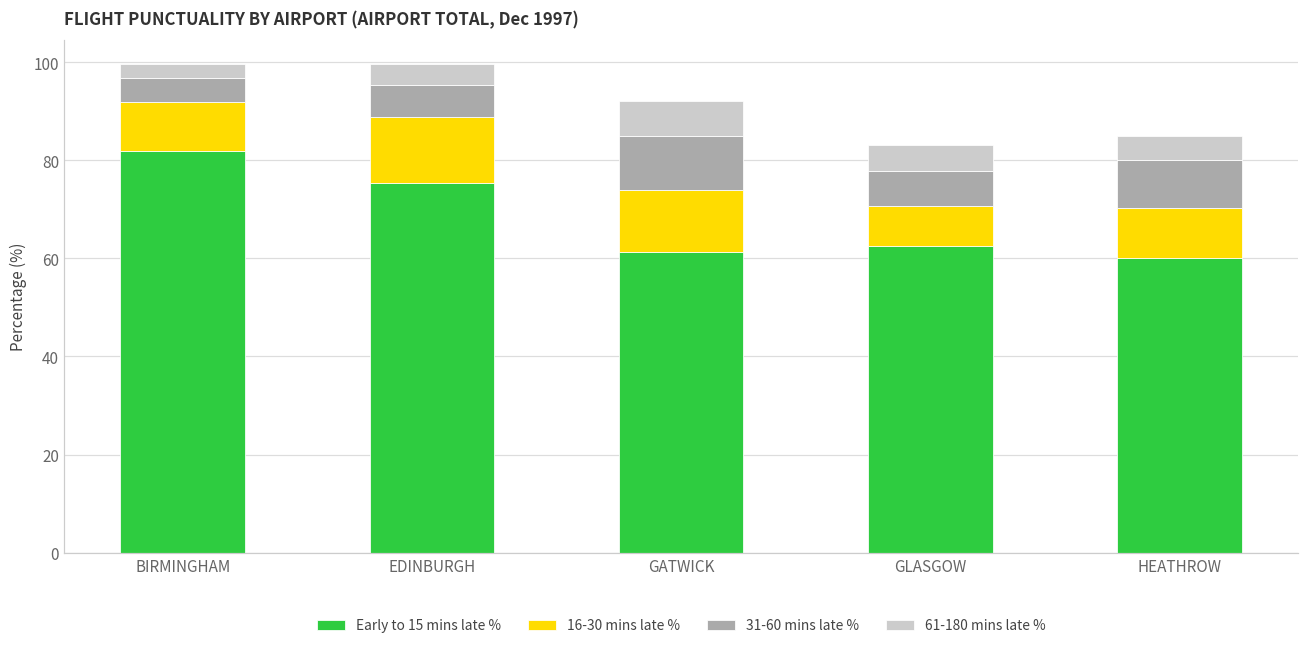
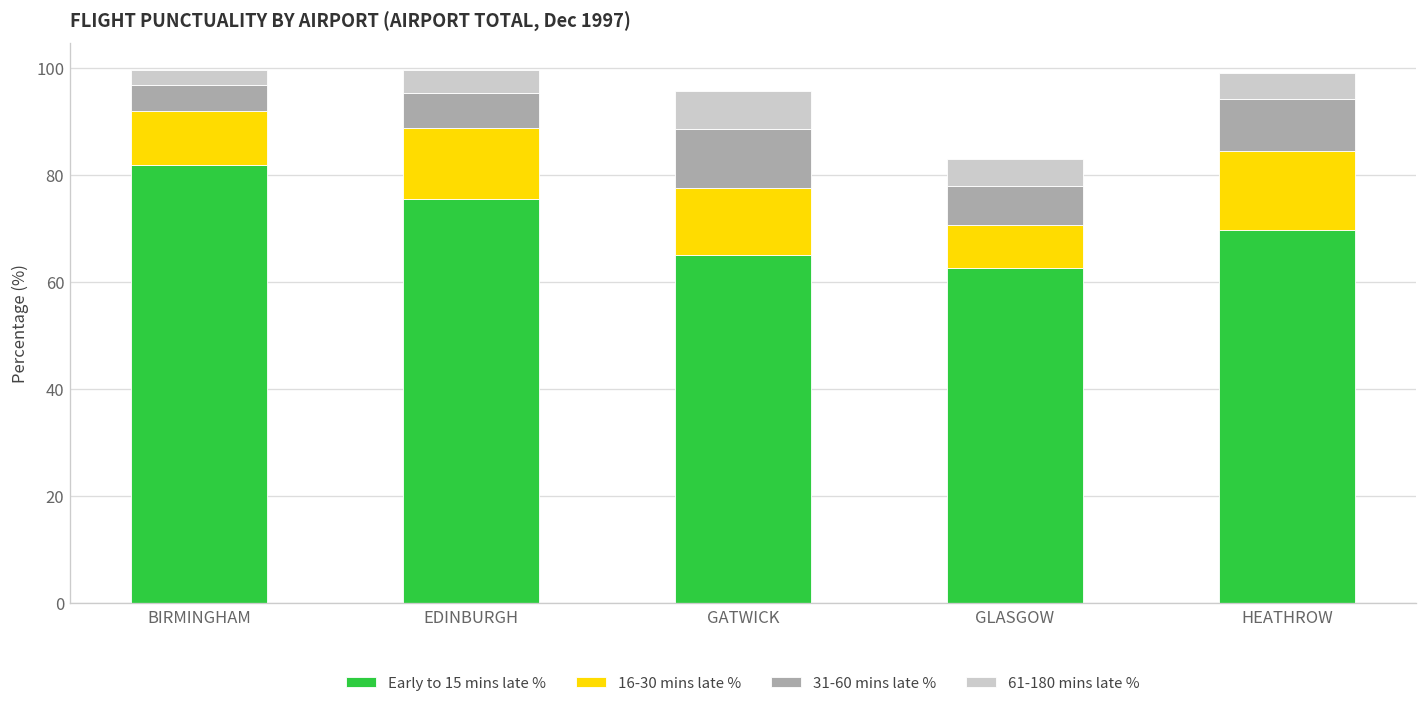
Early to 15 mins late %, GATWICK: 61 -> 65
Early to 15 mins late %, HEATHROW: 60 -> 70
16-30 mins late %, HEATHROW: 10 -> 15
